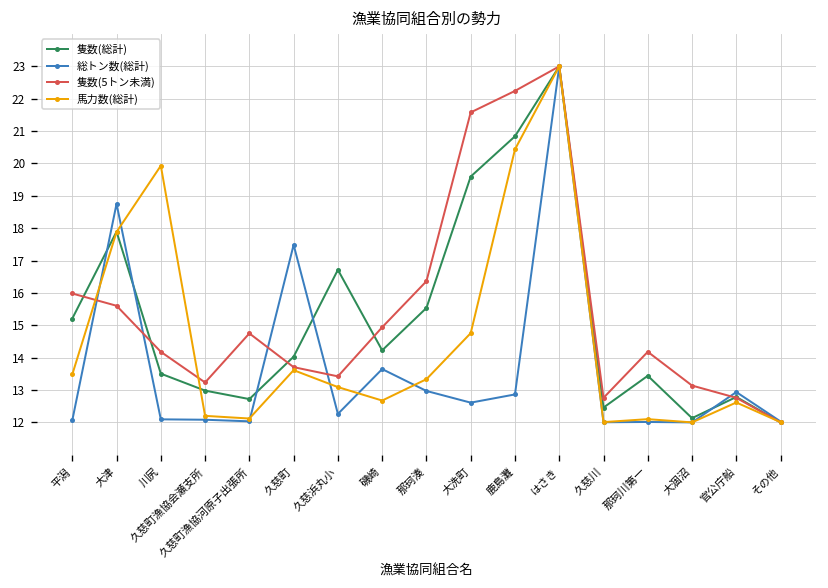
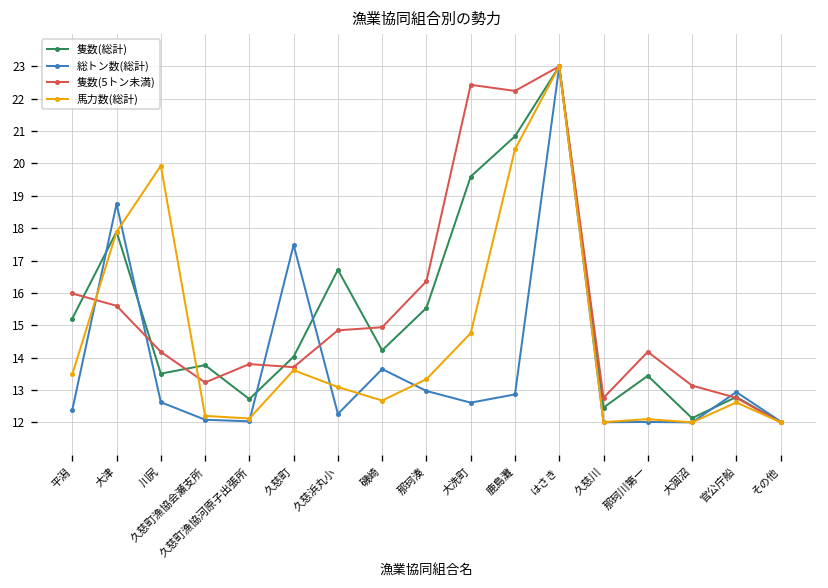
総トン数(総計), 平潟: 12.1 -> 12.4
総トン数(総計), 川尻: 12.1 -> 12.6
隻数(総計), 久慈町漁協会瀬支所: 13.0 -> 13.8
隻数(5トン未満), 久慈町漁協河原子出張所: 14.8 -> 13.8
隻数(5トン未満), 久慈浜丸小: 13.4 -> 14.8
隻数(5トン未満), 大洗町: 21.6 -> 22.4
